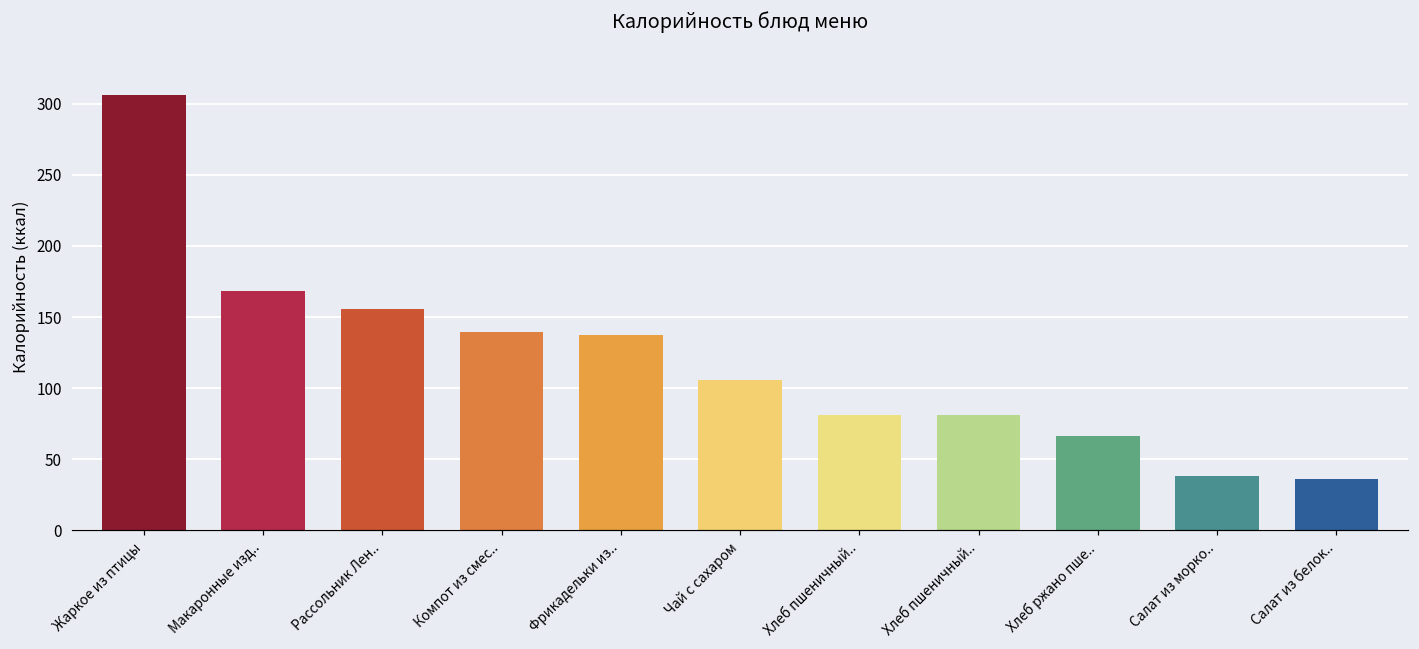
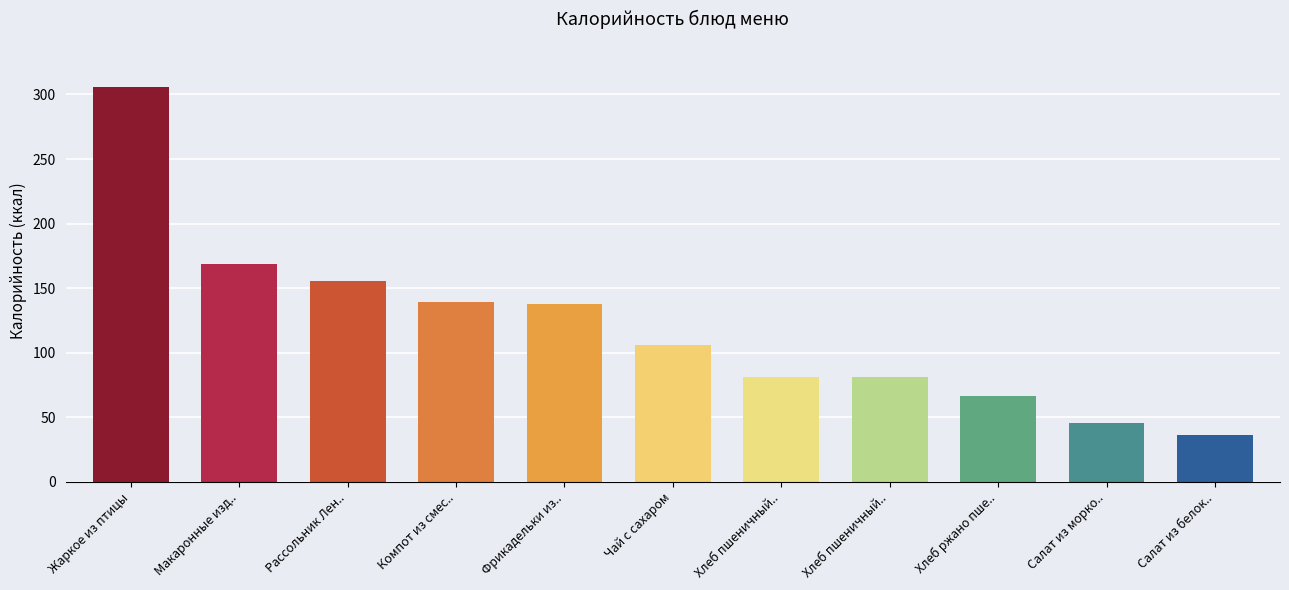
Салат из морко..: 38 -> 46
